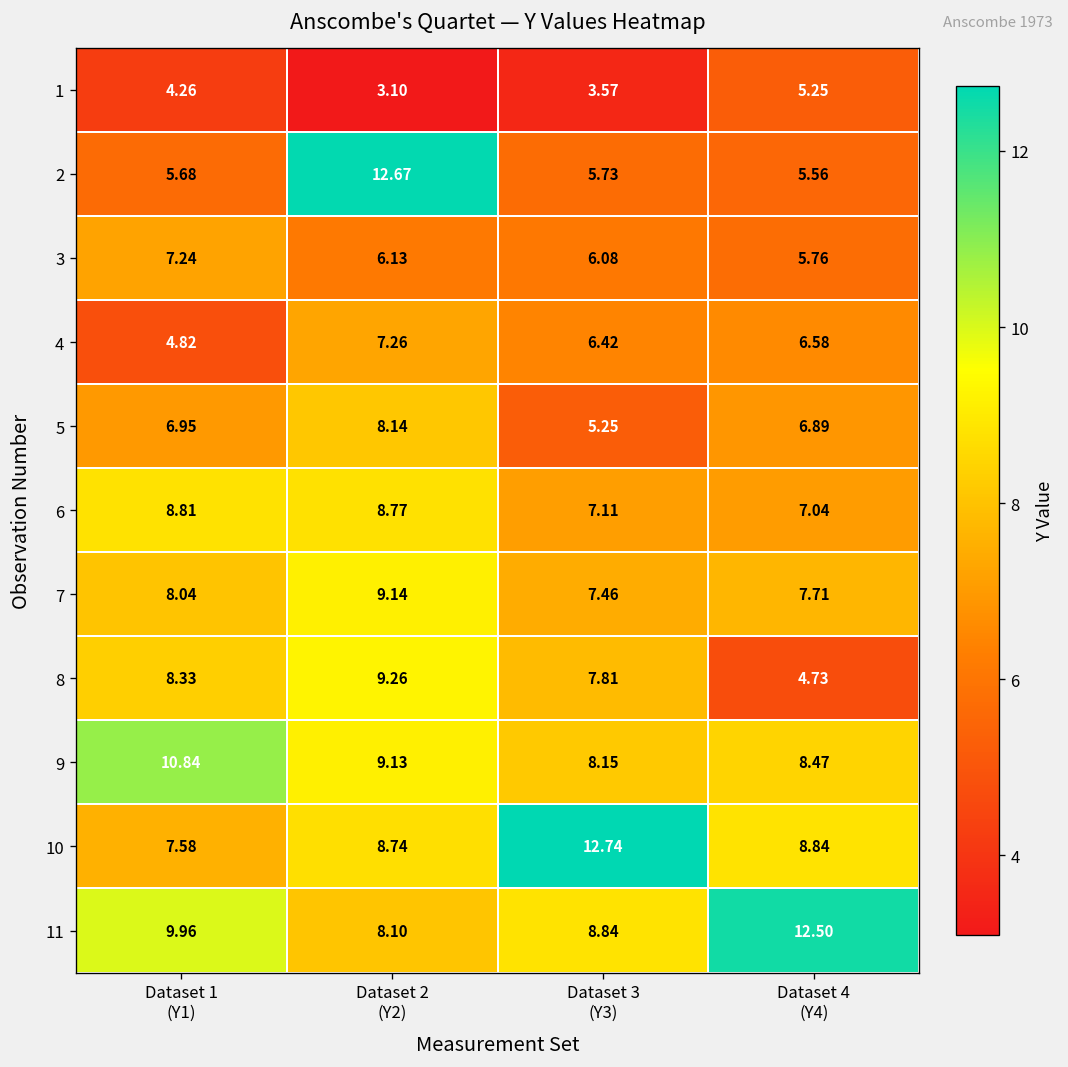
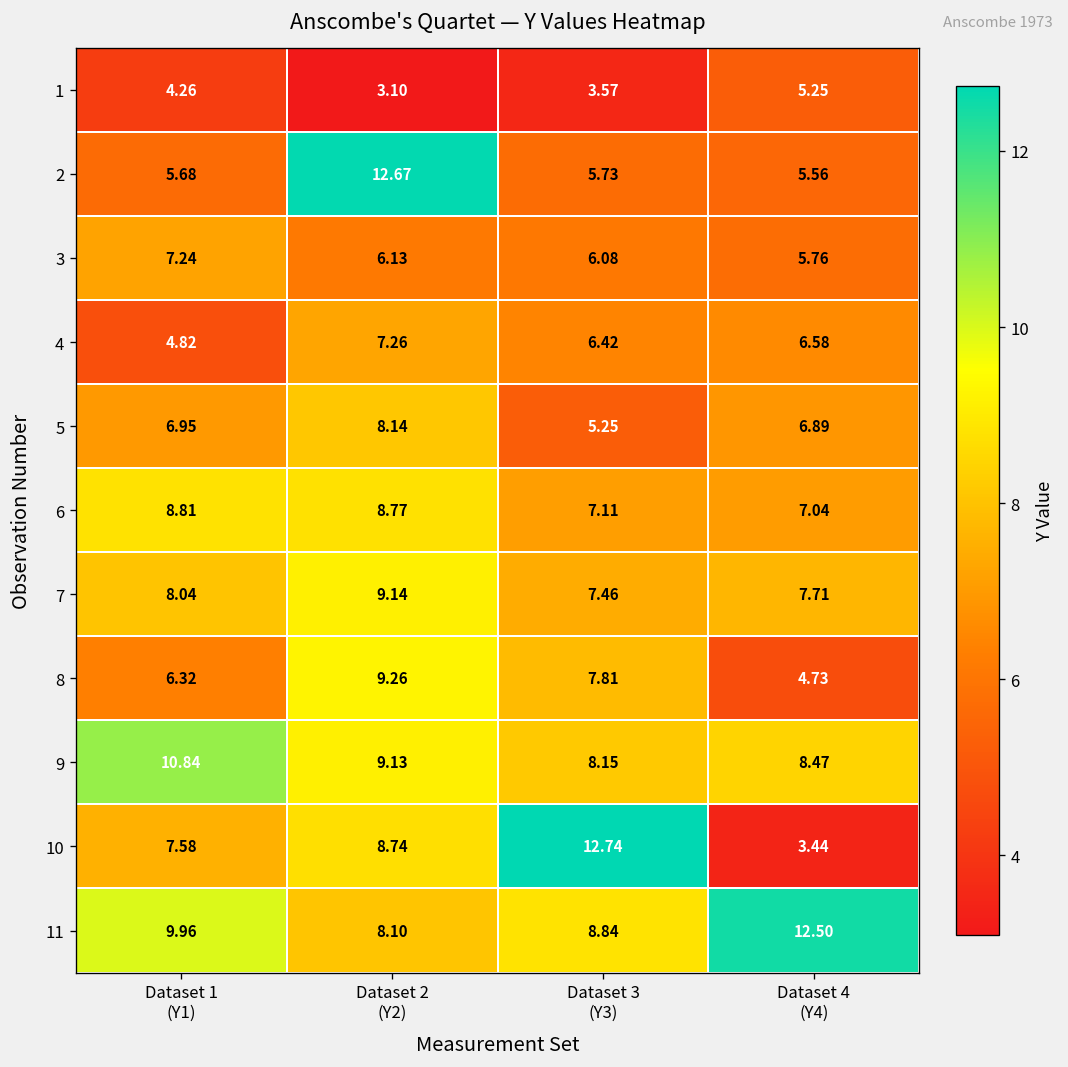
8, Dataset 1 (Y1): 8.33 -> 6.32
10, Dataset 4 (Y4): 8.84 -> 3.44
